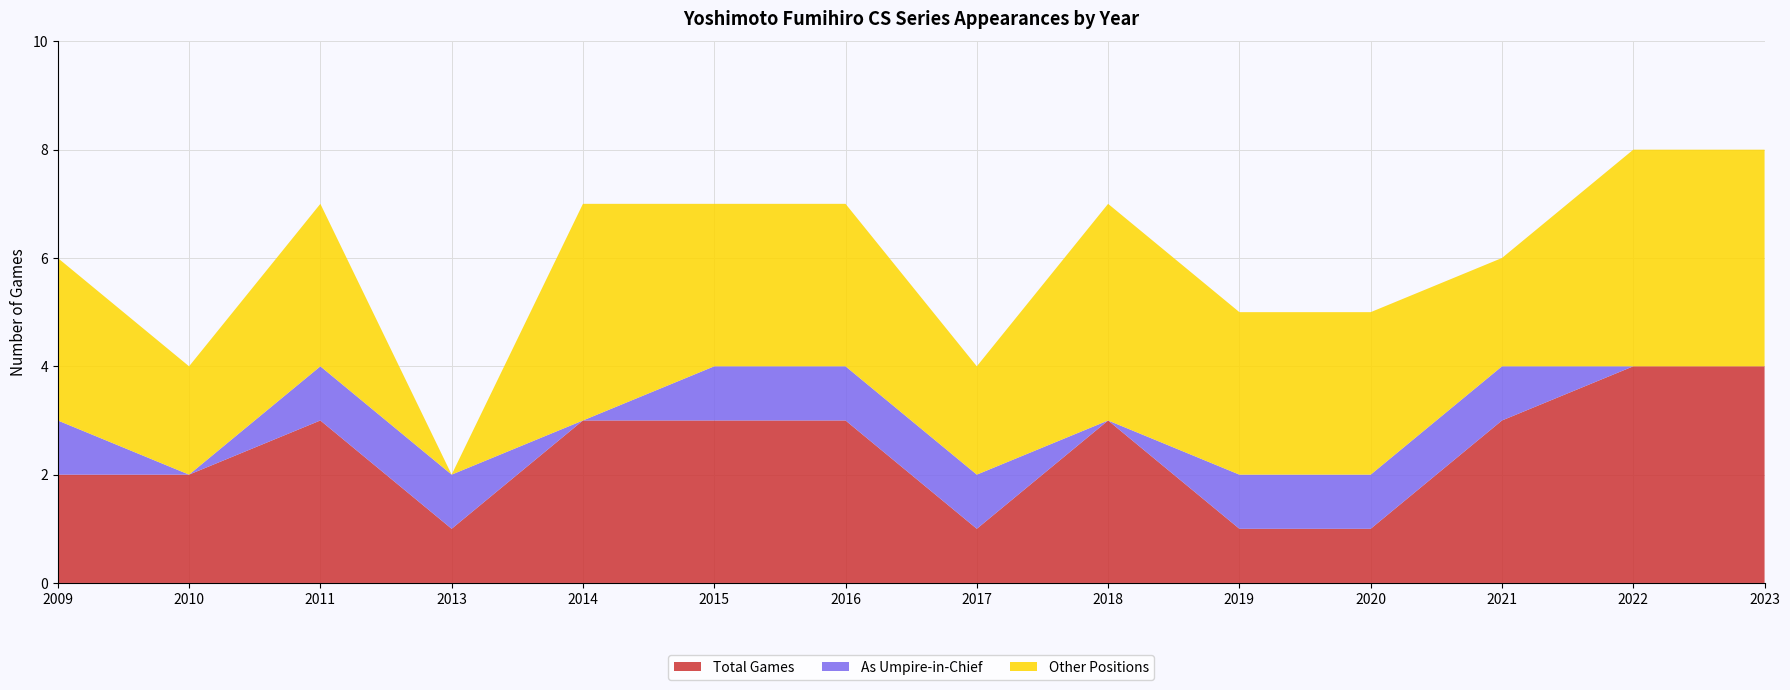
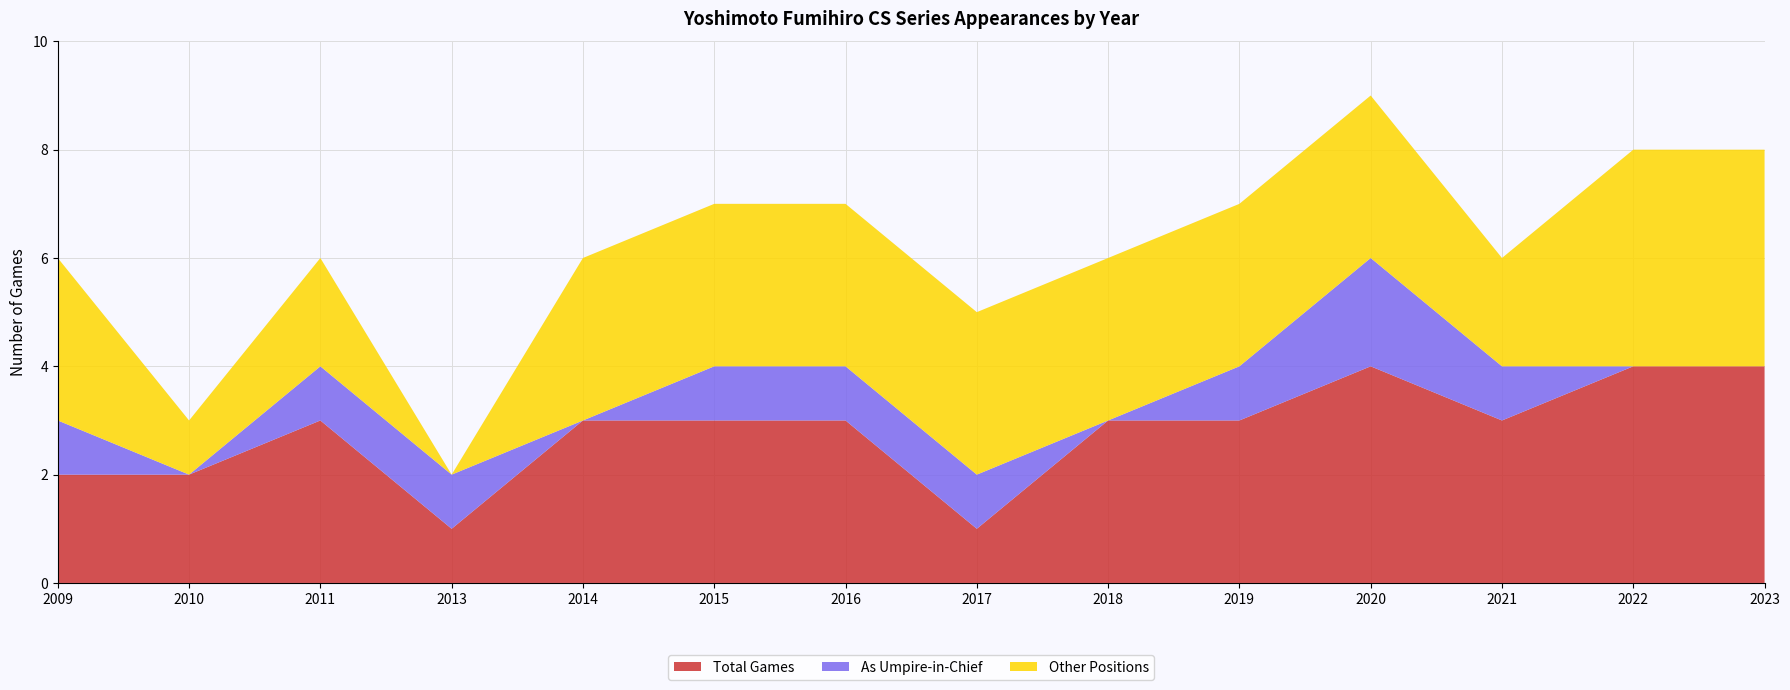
Other Positions, 2010: 2 -> 1
Other Positions, 2011: 3 -> 2
Other Positions, 2014: 4 -> 3
Other Positions, 2017: 2 -> 3
Other Positions, 2018: 4 -> 3
Total Games, 2019: 1 -> 3
Total Games, 2020: 1 -> 4
As Umpire-in-Chief, 2020: 1 -> 2
